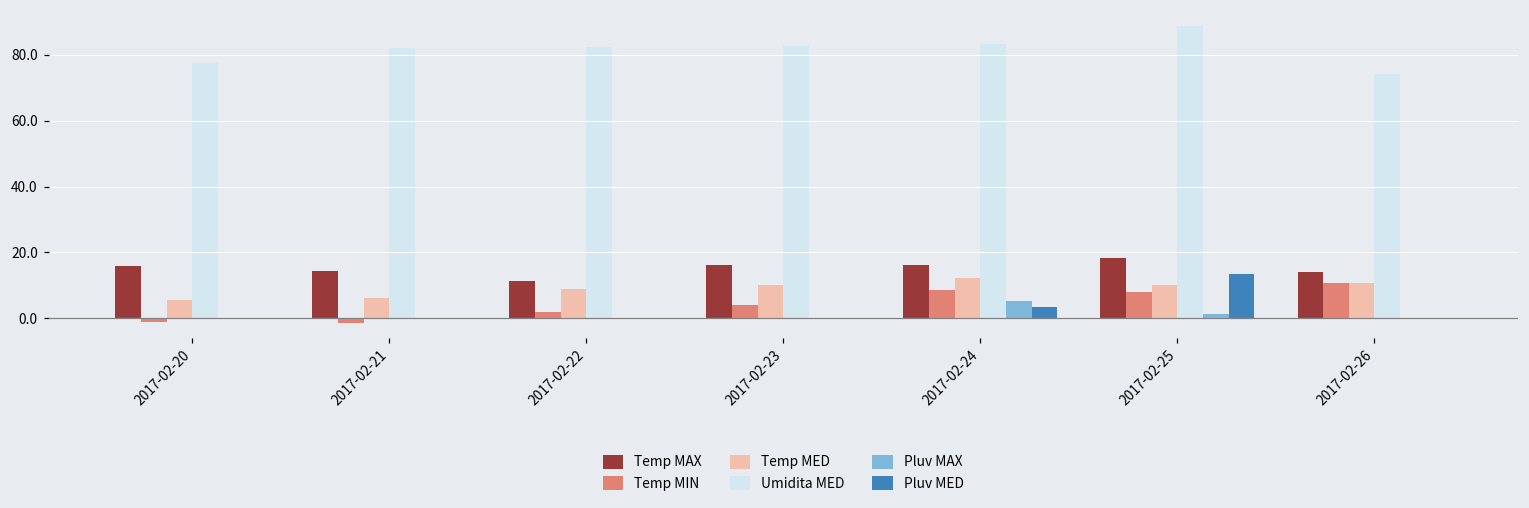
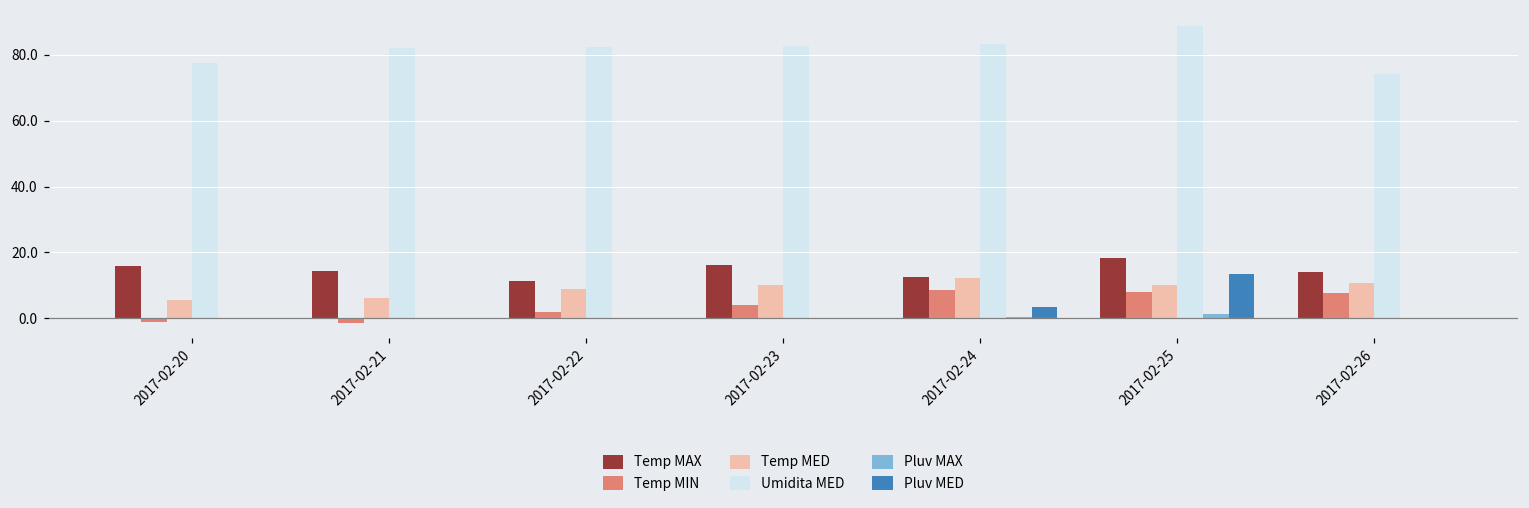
Temp MAX, 2017-02-24: 16 -> 12
Pluv MAX, 2017-02-24: 5 -> 0
Temp MIN, 2017-02-26: 11 -> 8
